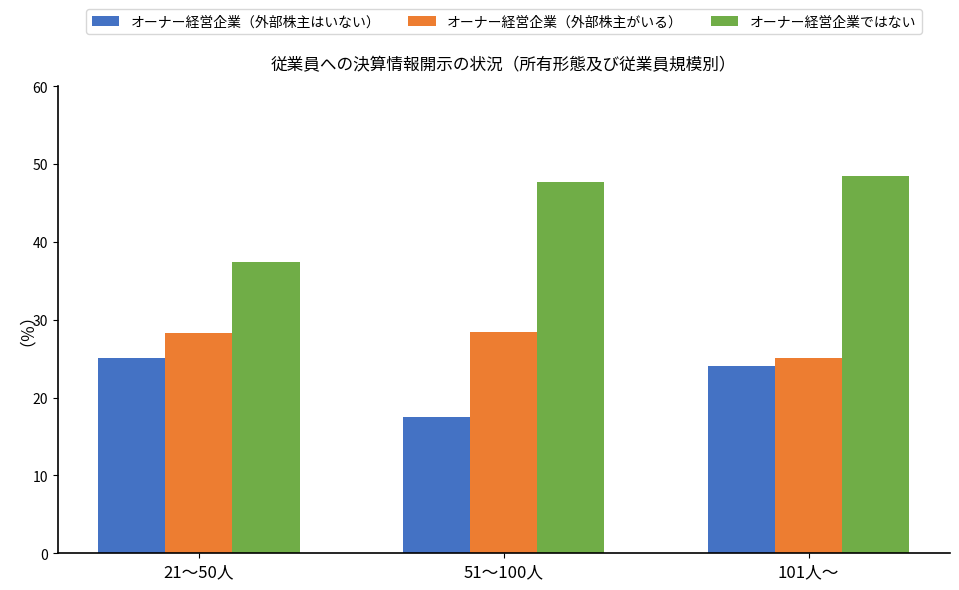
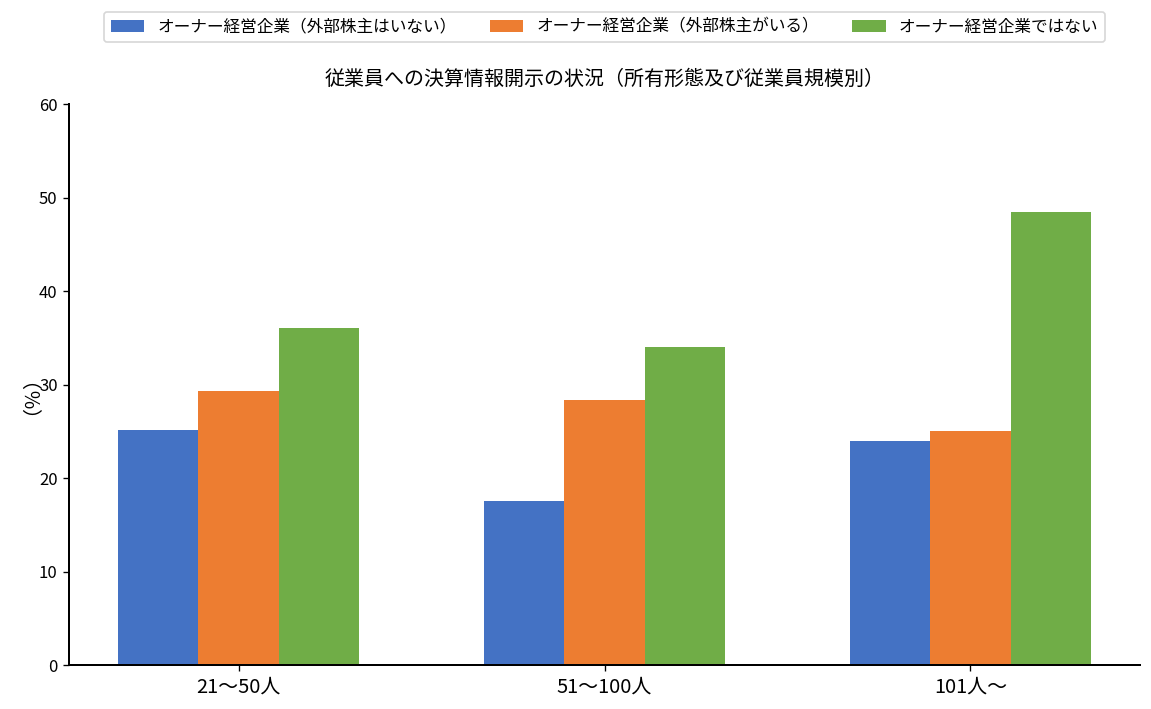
オーナー経営企業（外部株主がいる）, 21～50人: 28 -> 29
オーナー経営企業ではない, 21～50人: 37 -> 36
オーナー経営企業ではない, 51～100人: 48 -> 34
